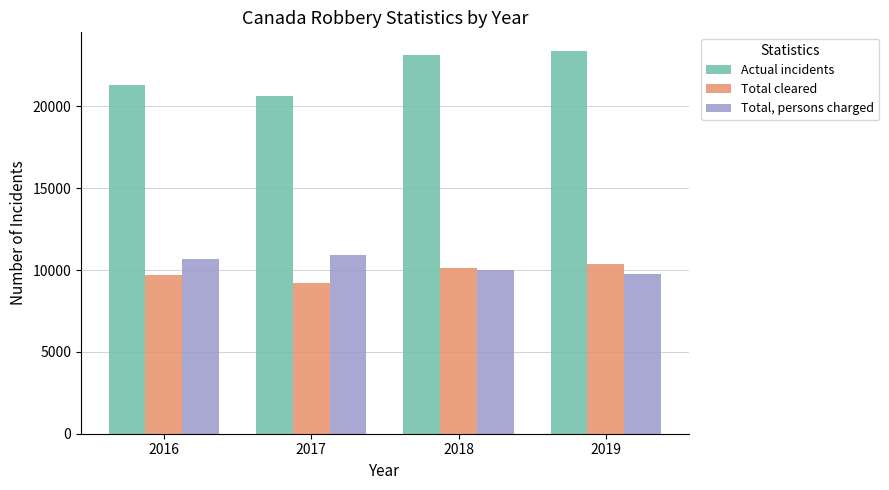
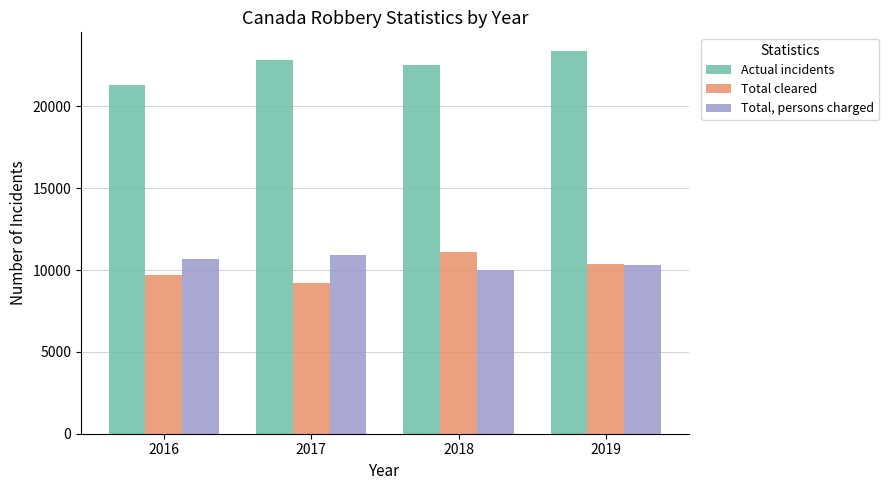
Actual incidents, 2017: 20700 -> 22800
Actual incidents, 2018: 23100 -> 22500
Total cleared, 2018: 10100 -> 11100
Total, persons charged, 2019: 9800 -> 10300
